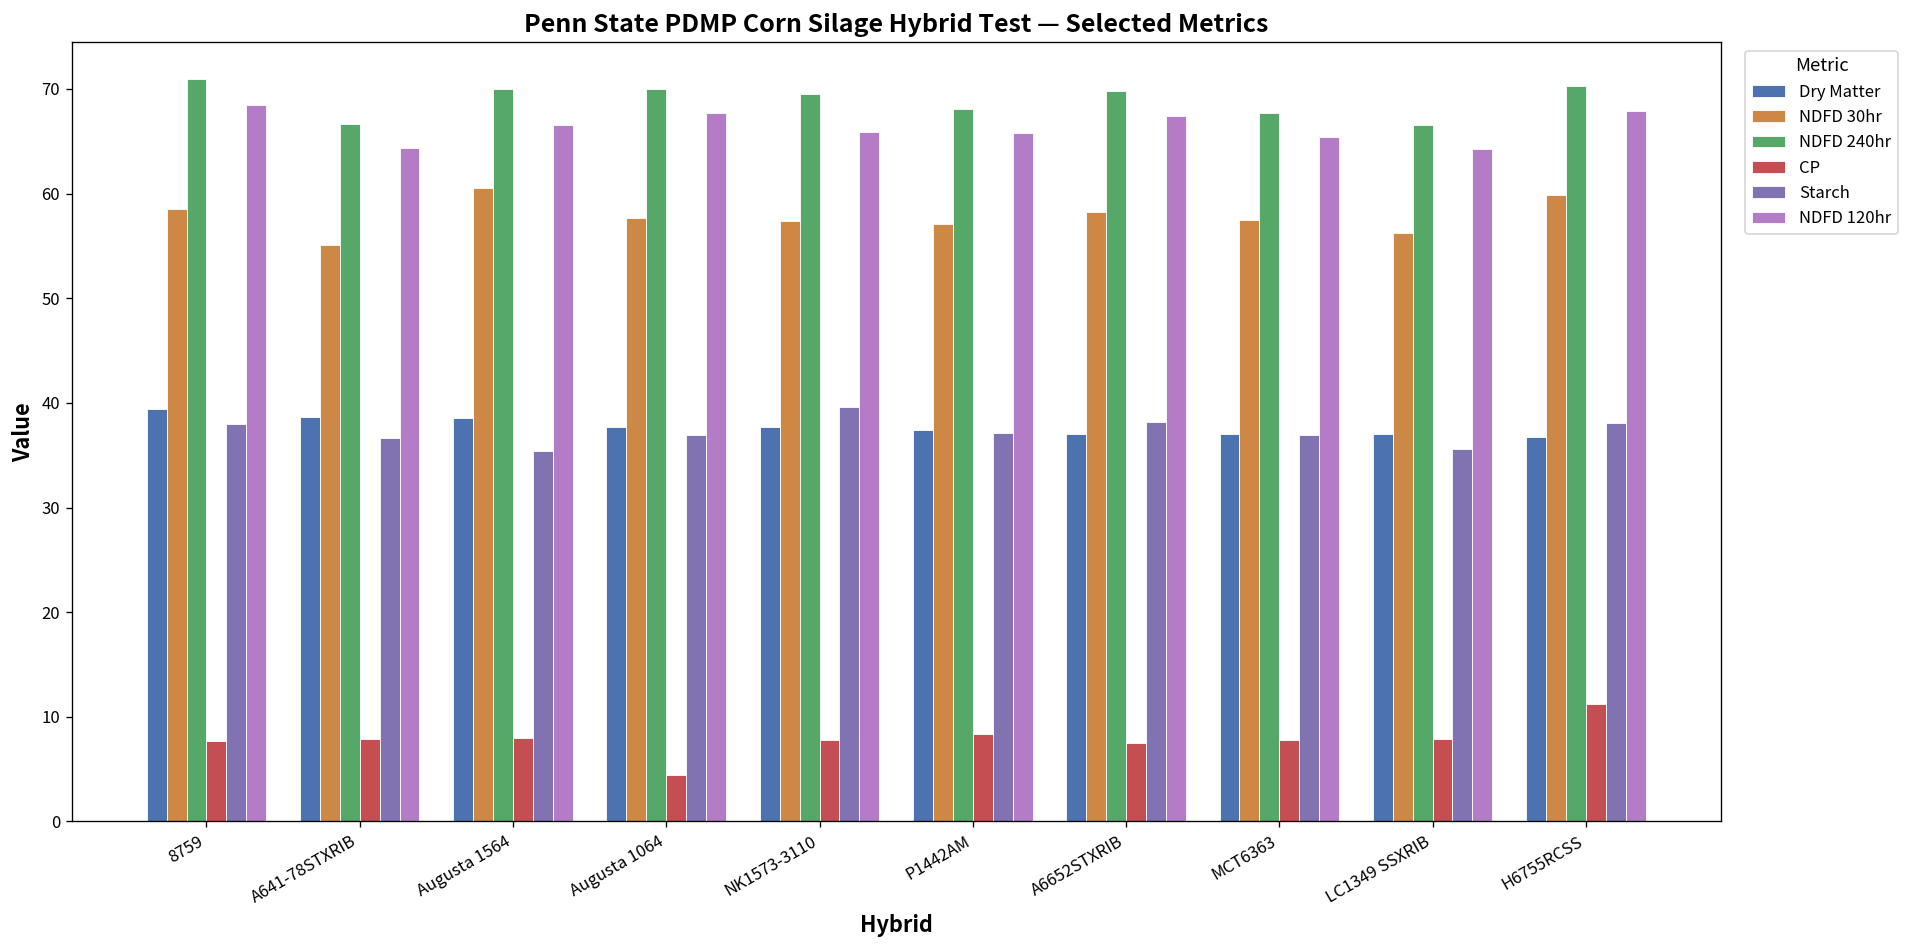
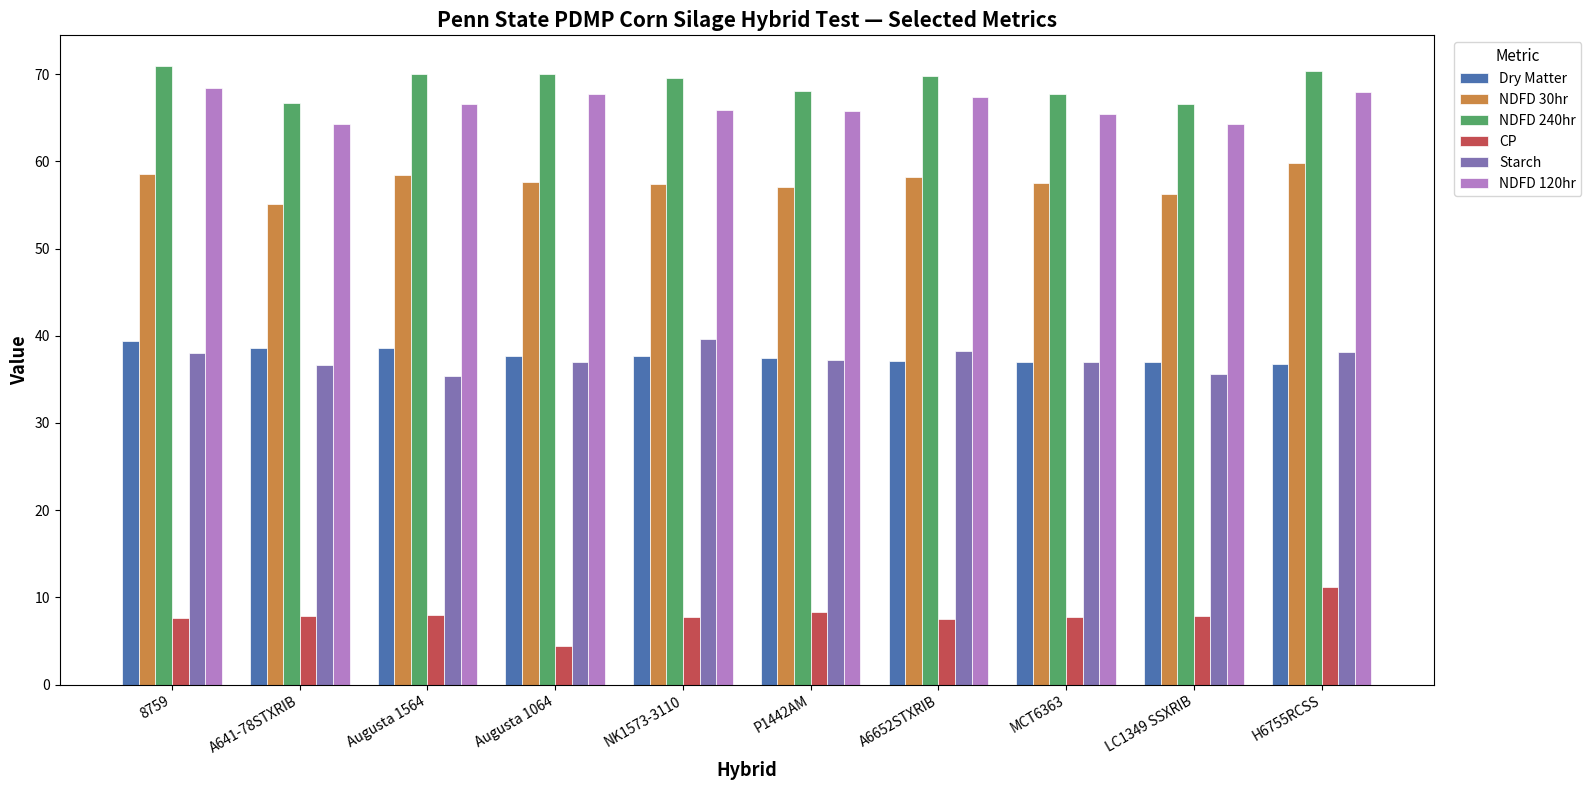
NDFD 30hr, Augusta 1564: 61 -> 58
